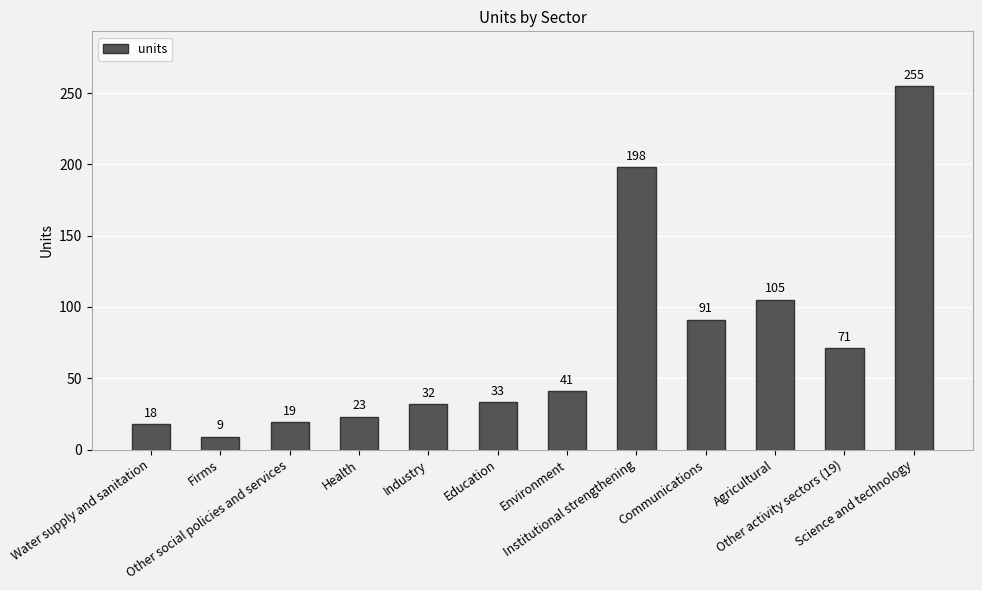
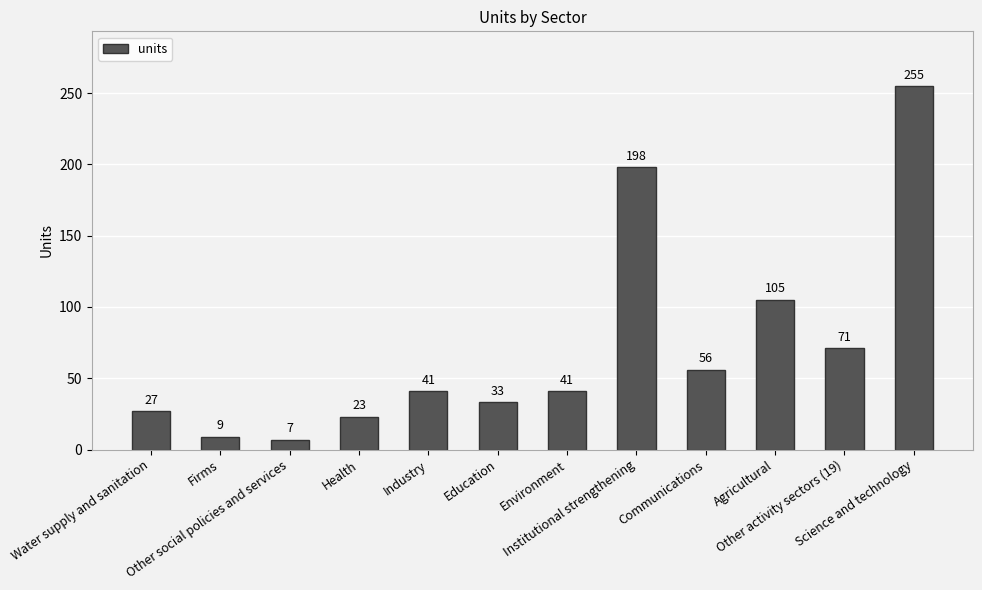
Water supply and sanitation: 18 -> 27
Other social policies and services: 19 -> 7
Industry: 32 -> 41
Communications: 91 -> 56
